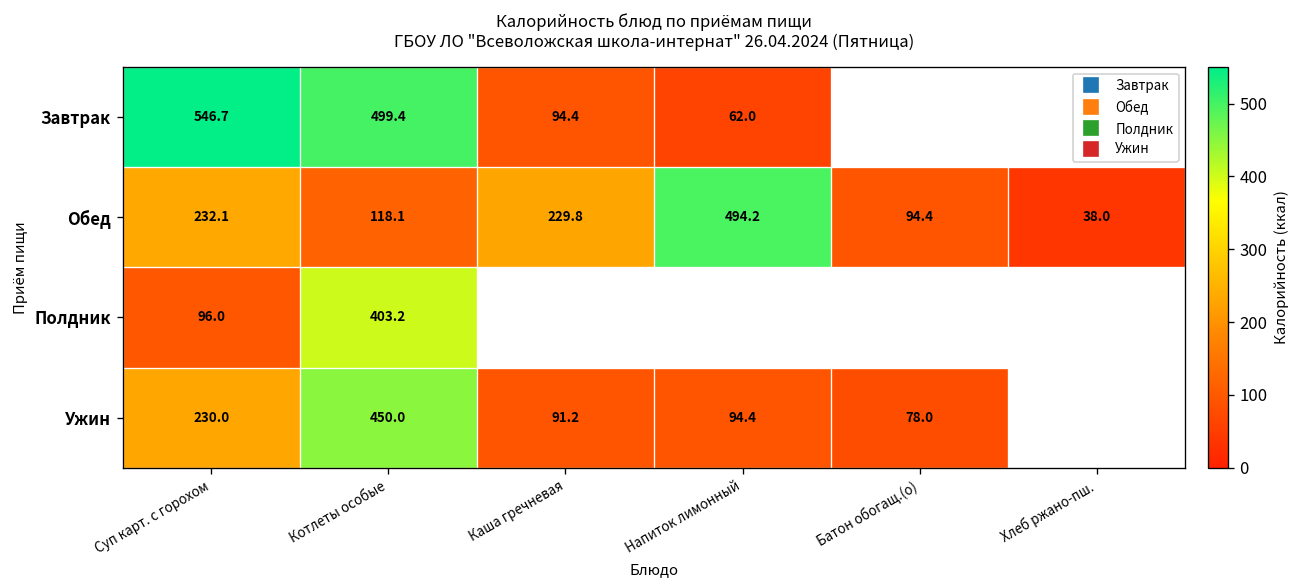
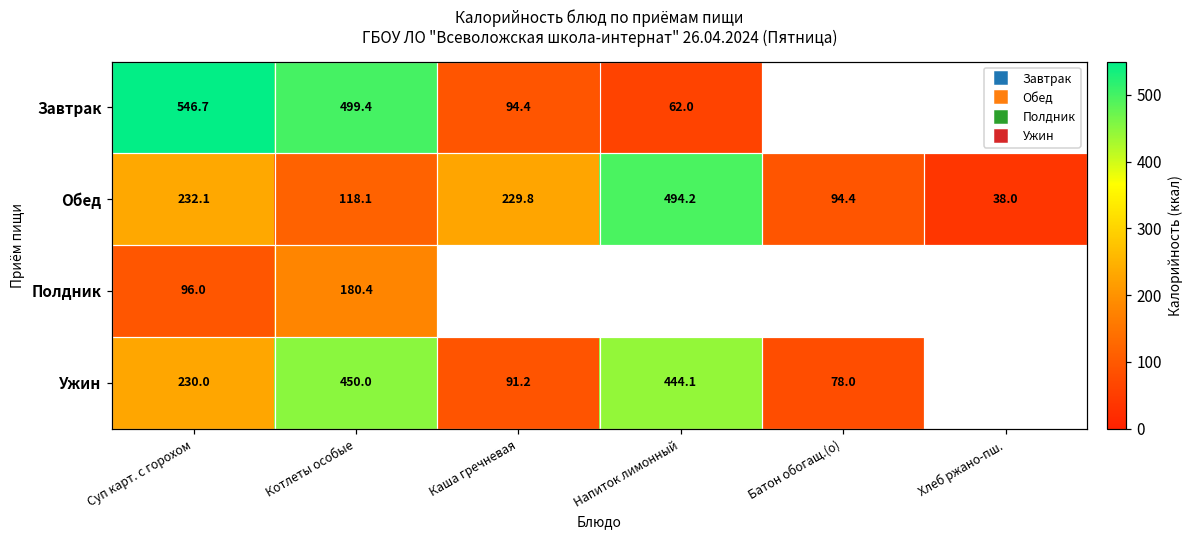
Полдник, Котлеты особые: 403.2 -> 180.4
Ужин, Напиток лимонный: 94.4 -> 444.1
